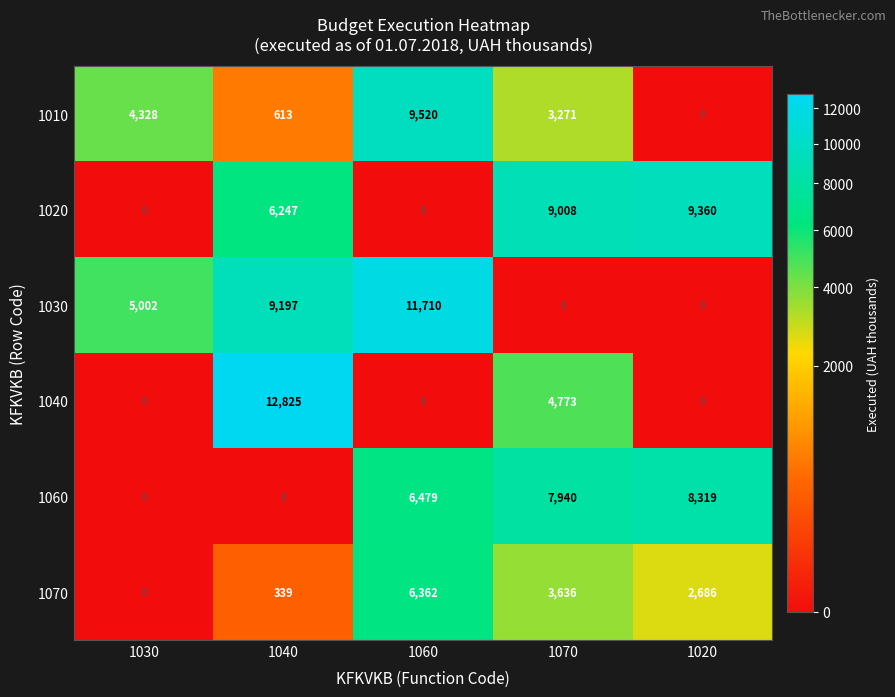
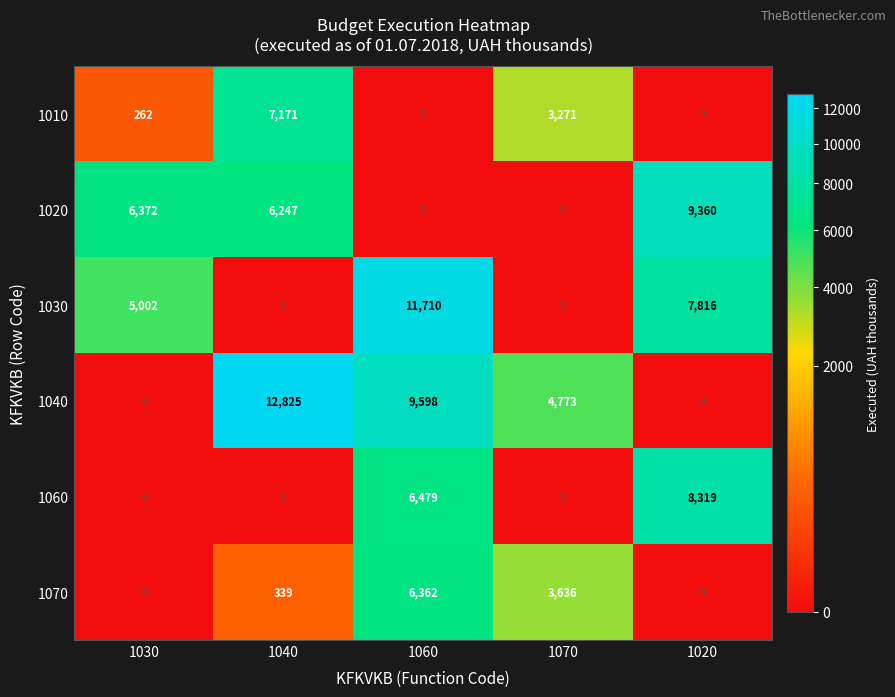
1010, 1030: 4,328 -> 262
1010, 1040: 613 -> 7,171
1010, 1060: 9,520 -> 0
1020, 1030: 0 -> 6,372
1020, 1070: 9,008 -> 0
1030, 1040: 9,197 -> 0
1030, 1020: 0 -> 7,816
1040, 1060: 0 -> 9,598
1060, 1070: 7,940 -> 0
1070, 1020: 2,686 -> 0
